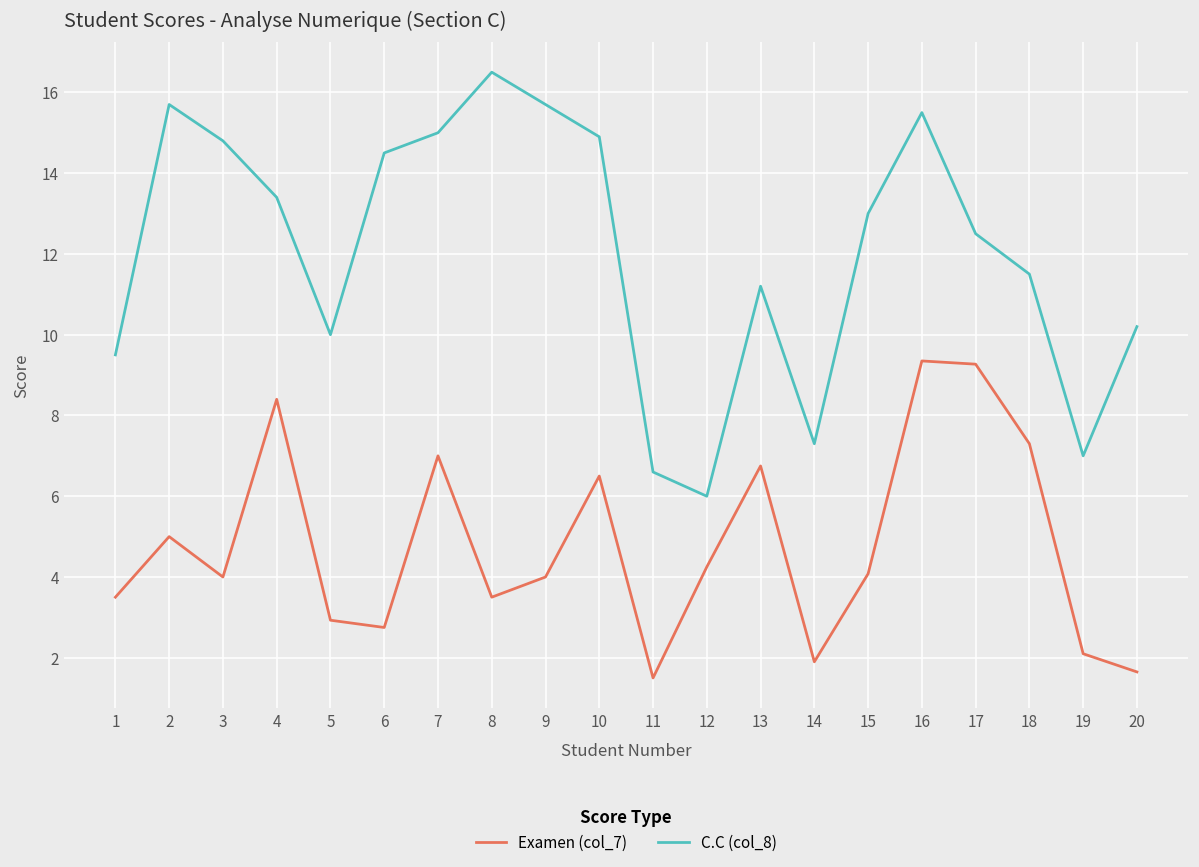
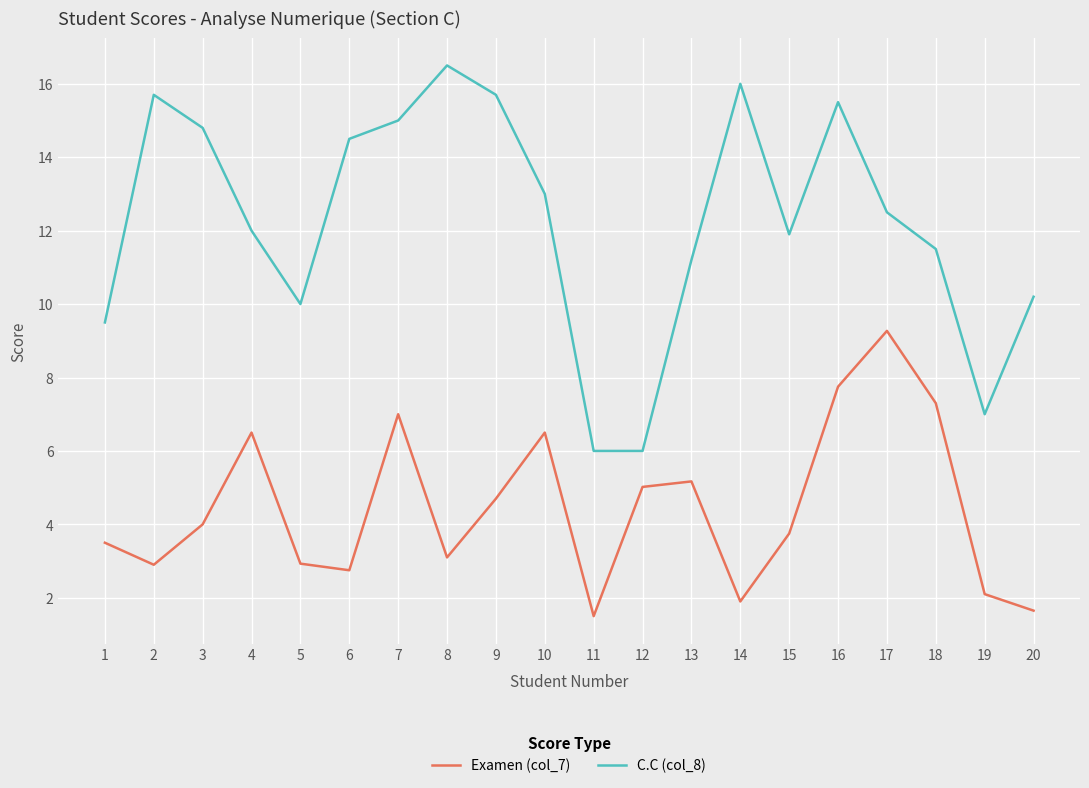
Examen (col_7), 2: 5.0 -> 2.9
Examen (col_7), 4: 8.4 -> 6.5
C.C (col_8), 4: 13.4 -> 12.0
Examen (col_7), 8: 3.5 -> 3.1
Examen (col_7), 9: 4.0 -> 4.7
C.C (col_8), 10: 14.9 -> 13.0
C.C (col_8), 11: 6.6 -> 6.0
Examen (col_7), 12: 4.3 -> 5.0
Examen (col_7), 13: 6.8 -> 5.2
C.C (col_8), 14: 7.3 -> 16.0
Examen (col_7), 15: 4.1 -> 3.8
C.C (col_8), 15: 13.0 -> 11.9
Examen (col_7), 16: 9.4 -> 7.8
